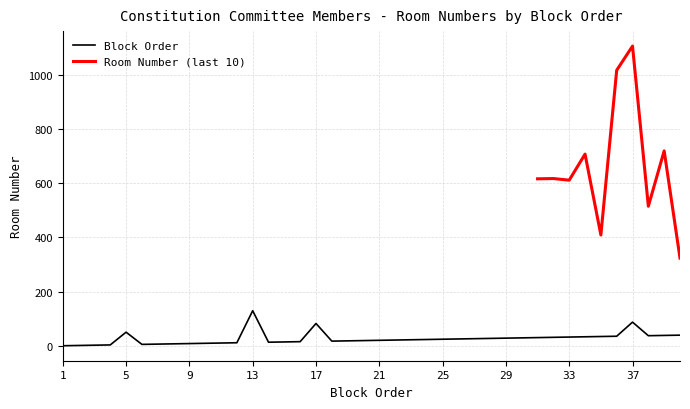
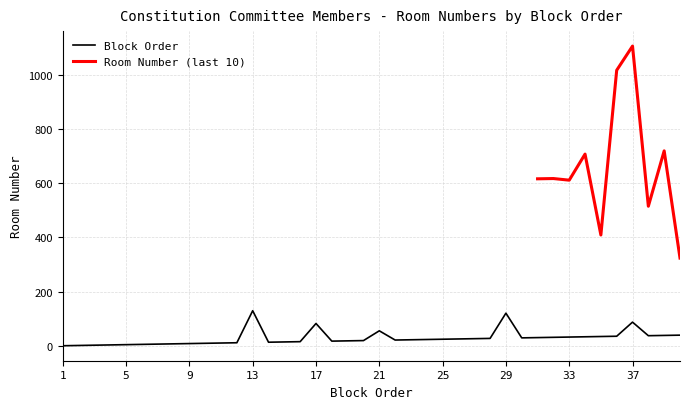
Block Order, 5: 50 -> 10
Block Order, 21: 20 -> 60
Block Order, 29: 30 -> 120
